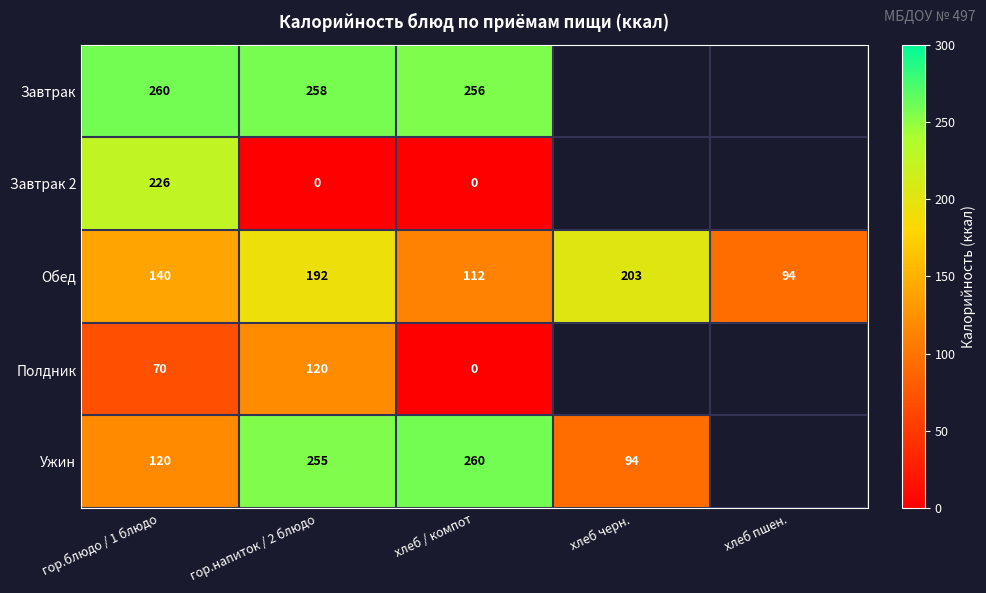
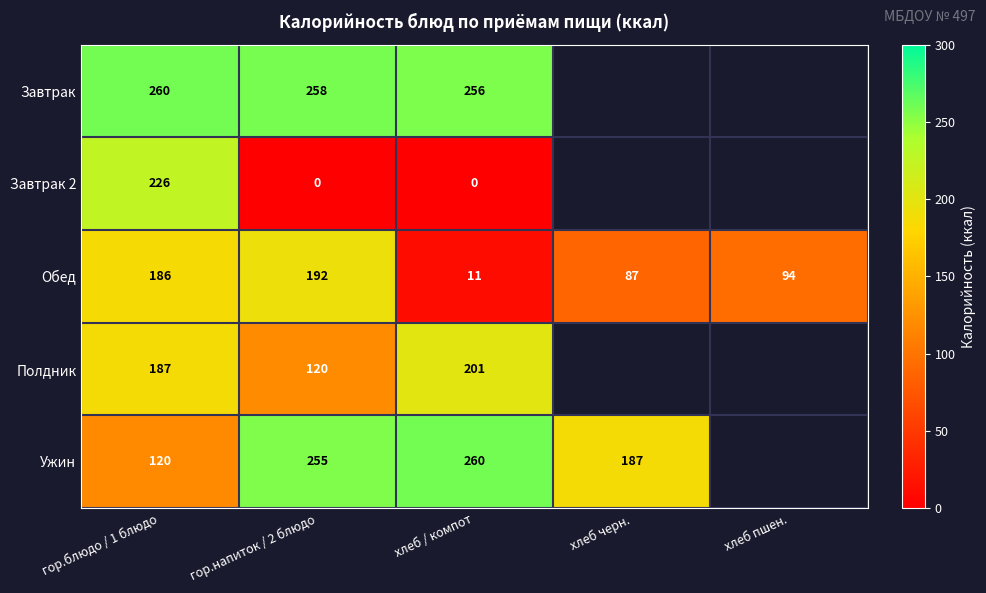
Обед, гор.блюдо / 1 блюдо: 140 -> 186
Обед, хлеб / компот: 112 -> 11
Обед, хлеб черн.: 203 -> 87
Полдник, гор.блюдо / 1 блюдо: 70 -> 187
Полдник, хлеб / компот: 0 -> 201
Ужин, хлеб черн.: 94 -> 187
